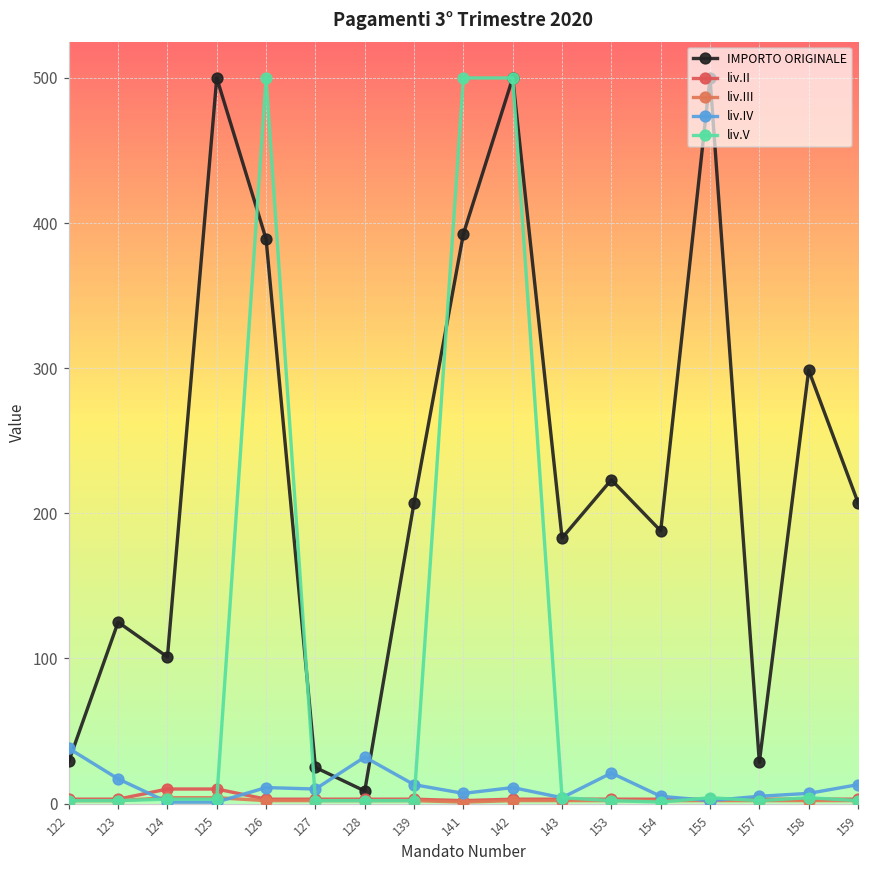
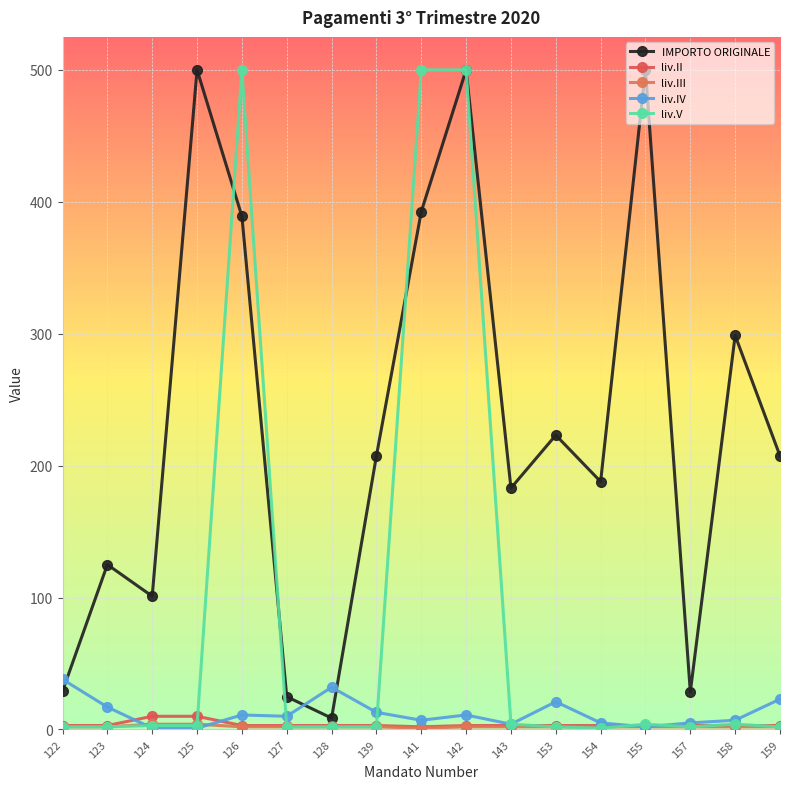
liv.IV, 159: 13 -> 23
